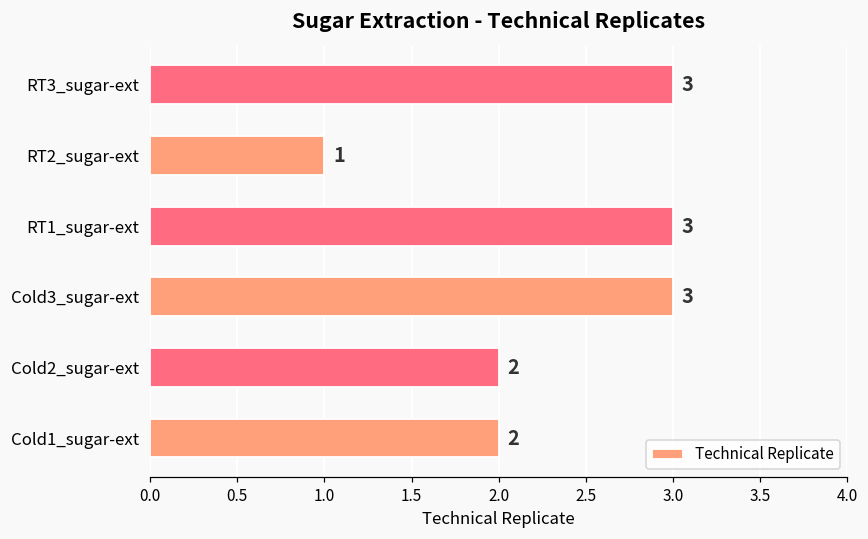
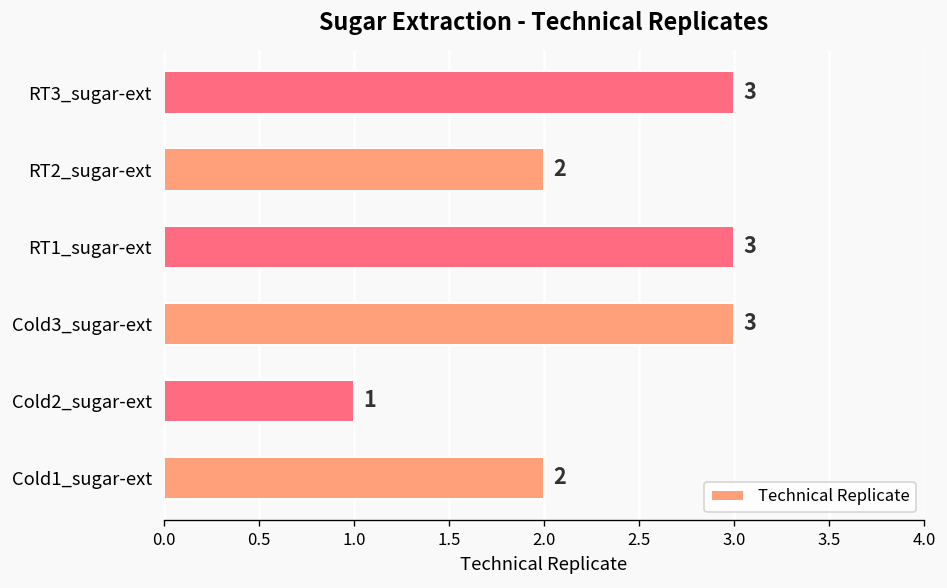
RT2_sugar-ext: 1 -> 2
Cold2_sugar-ext: 2 -> 1
